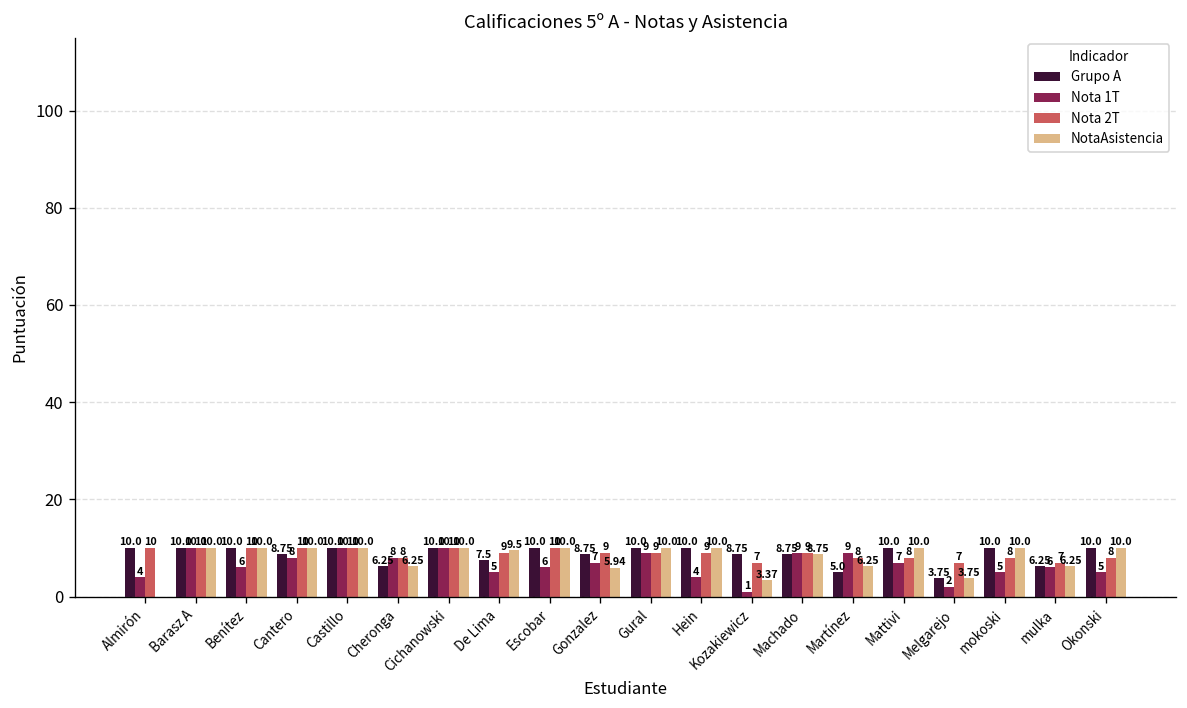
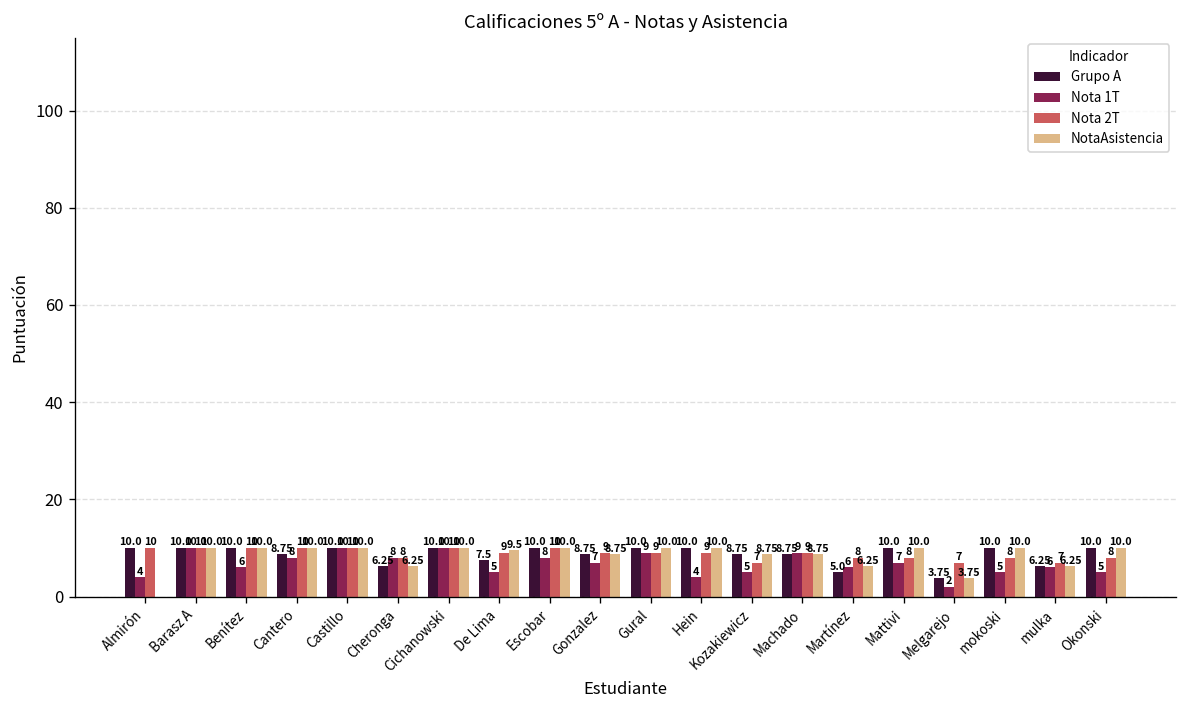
Nota 1T, Escobar: 6 -> 8
NotaAsistencia, Gonzalez: 5.94 -> 8.75
Nota 1T, Kozakiewicz: 1 -> 5
NotaAsistencia, Kozakiewicz: 3.37 -> 8.75
Nota 1T, Martínez: 9 -> 6
